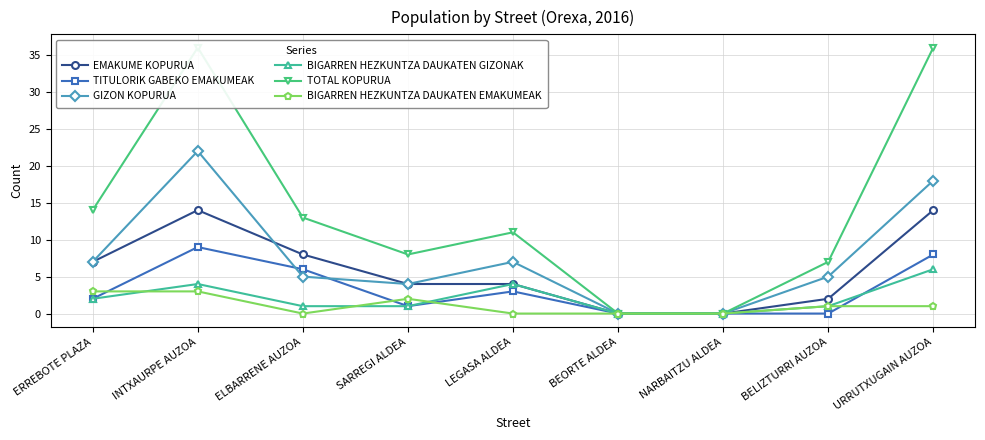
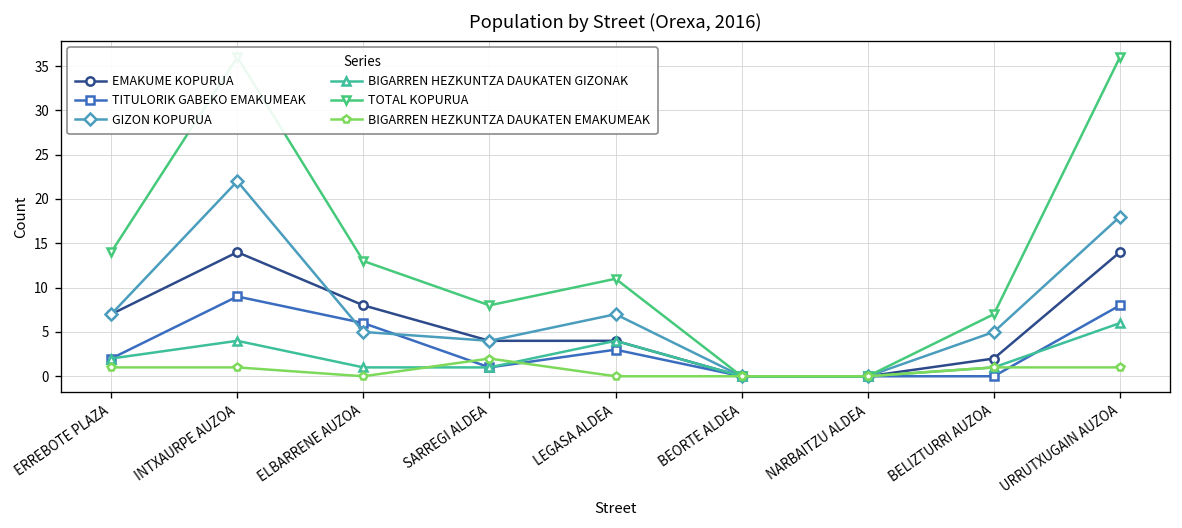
BIGARREN HEZKUNTZA DAUKATEN EMAKUMEAK, ERREBOTE PLAZA: 3 -> 1
BIGARREN HEZKUNTZA DAUKATEN EMAKUMEAK, INTXAURPE AUZOA: 3 -> 1
